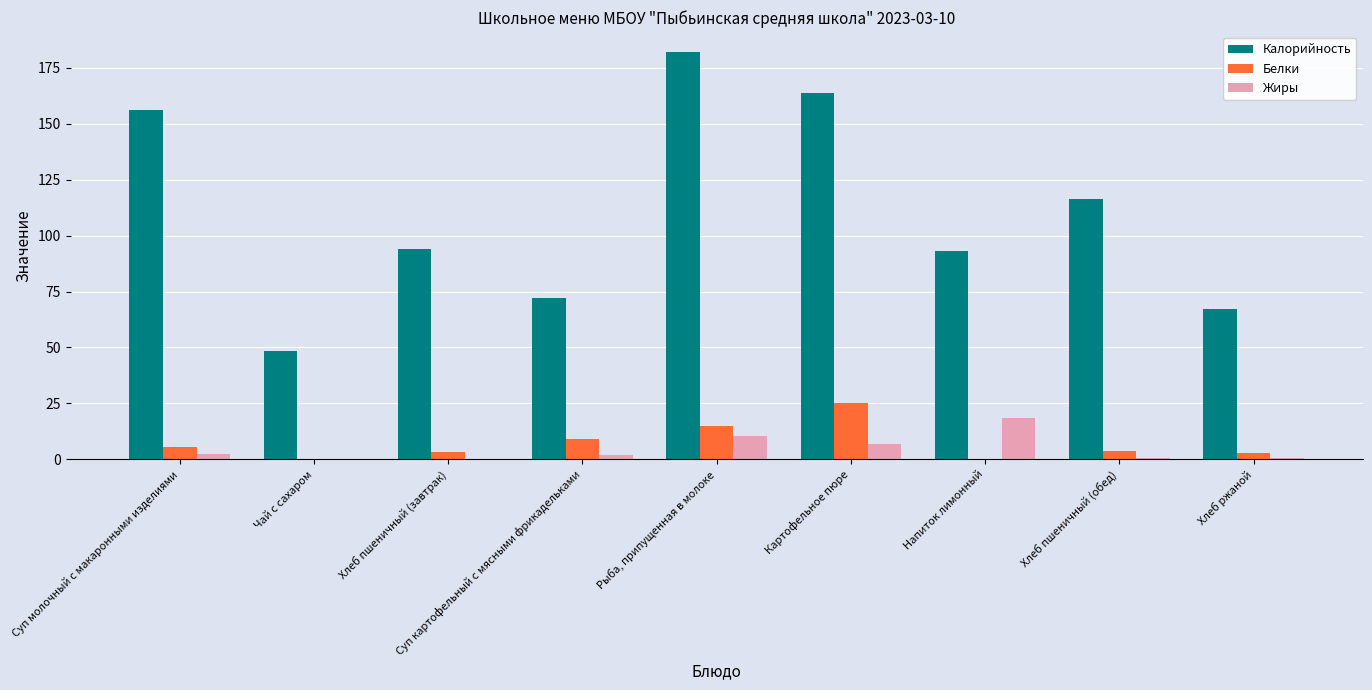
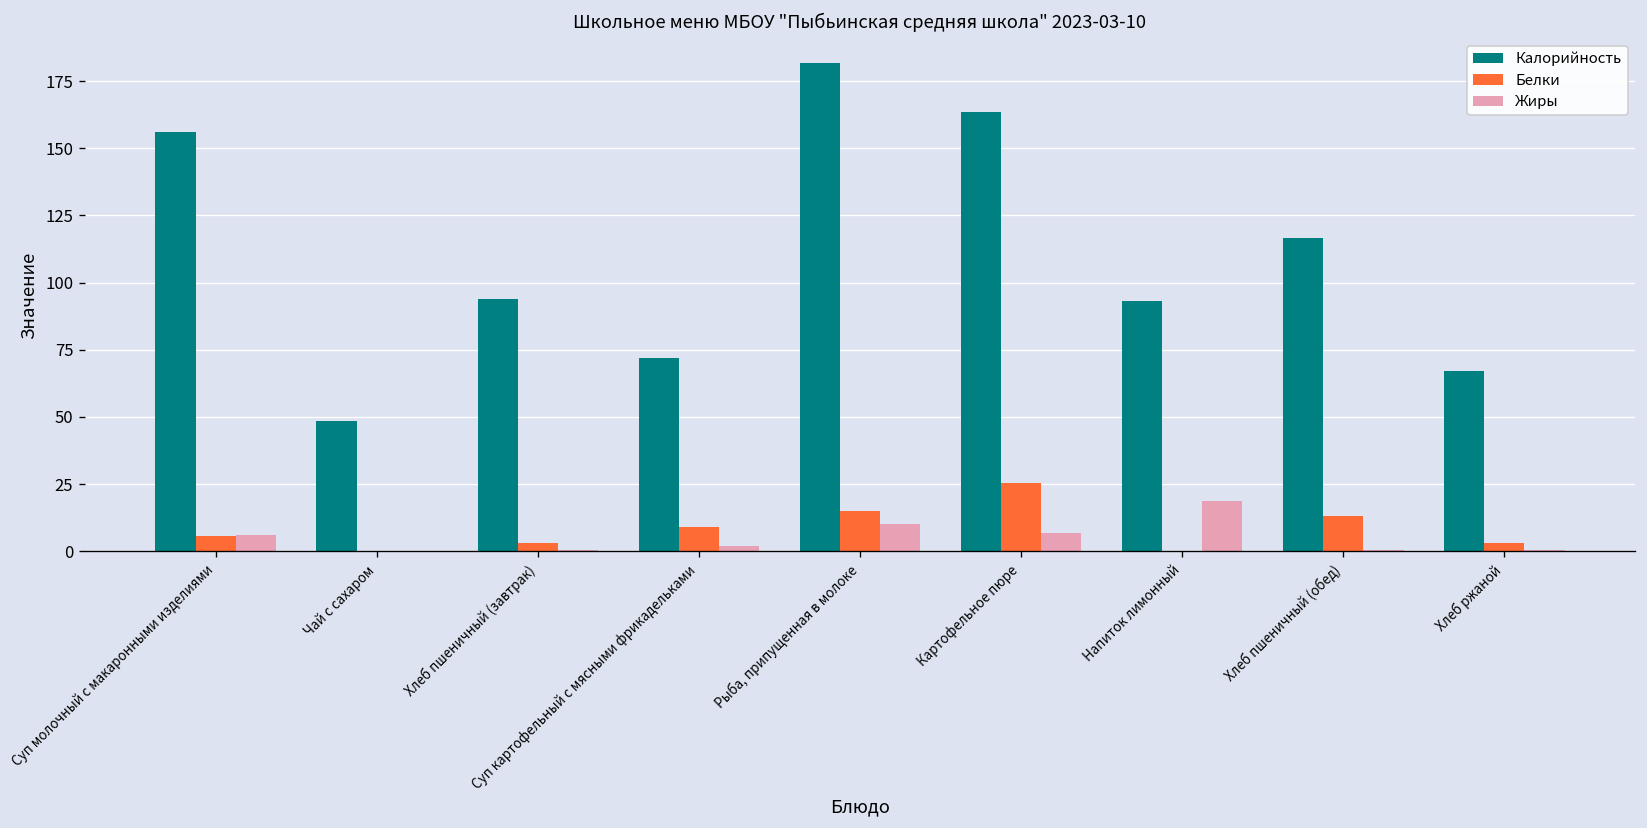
Жиры, Суп молочный с макаронными изделиями: 2 -> 6
Белки, Хлеб пшеничный (обед): 4 -> 13
